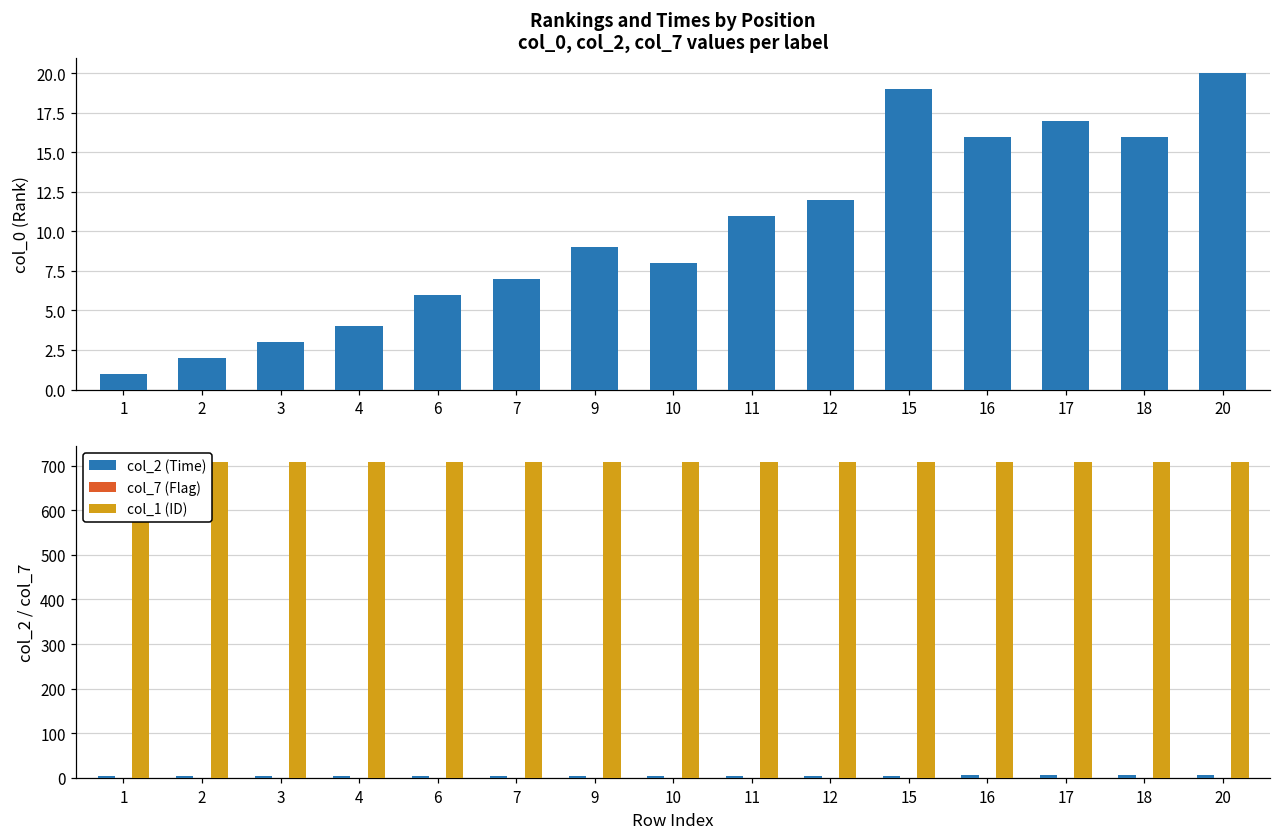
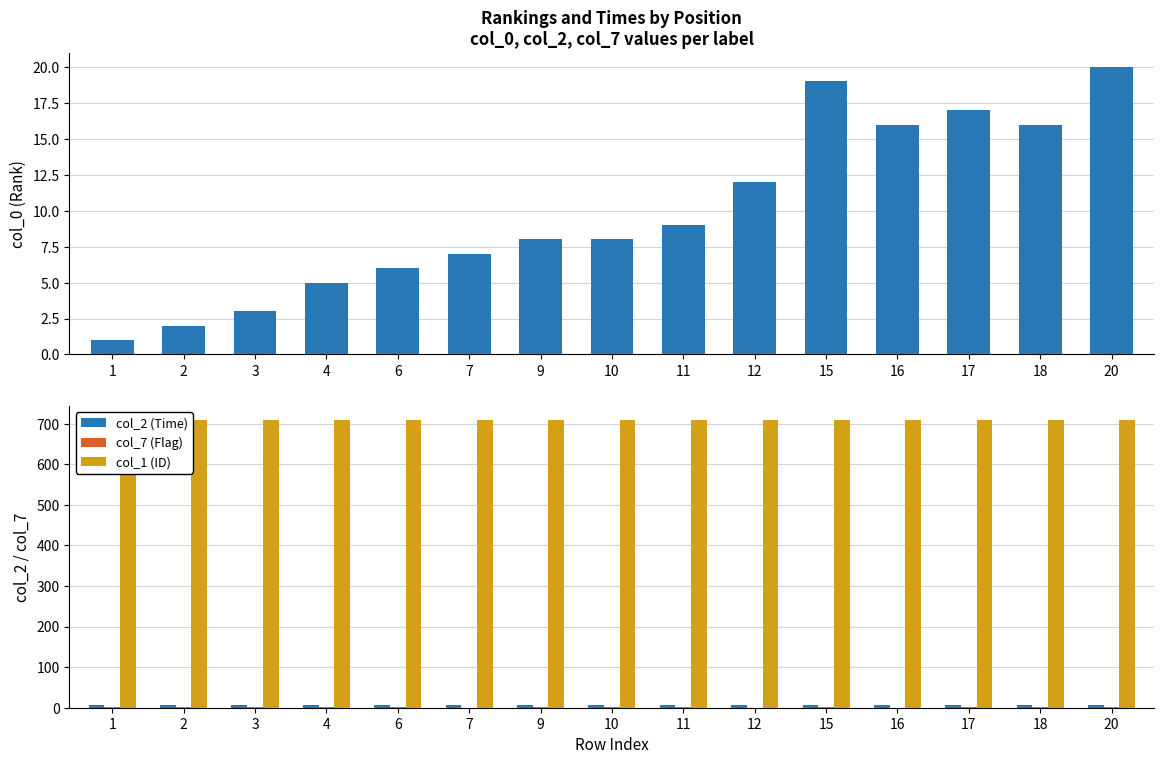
Rankings and Times by Position col_0, col_2, col_7 values per label, 4: 4 -> 5
Rankings and Times by Position col_0, col_2, col_7 values per label, 9: 9 -> 8
Rankings and Times by Position col_0, col_2, col_7 values per label, 11: 11 -> 9
